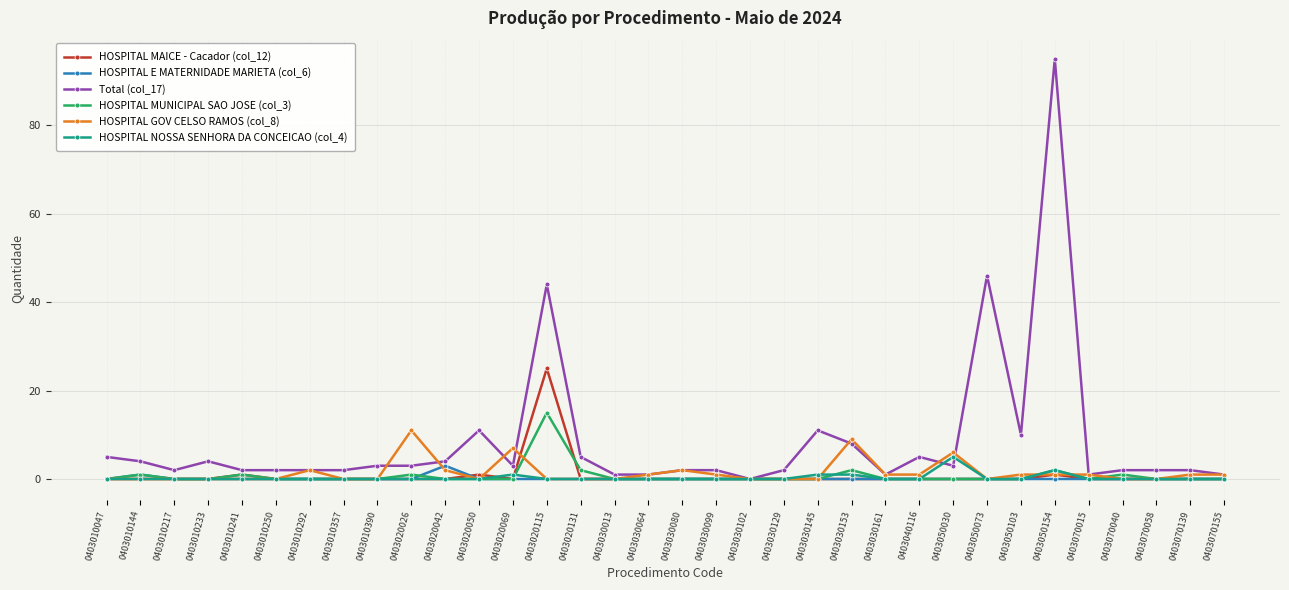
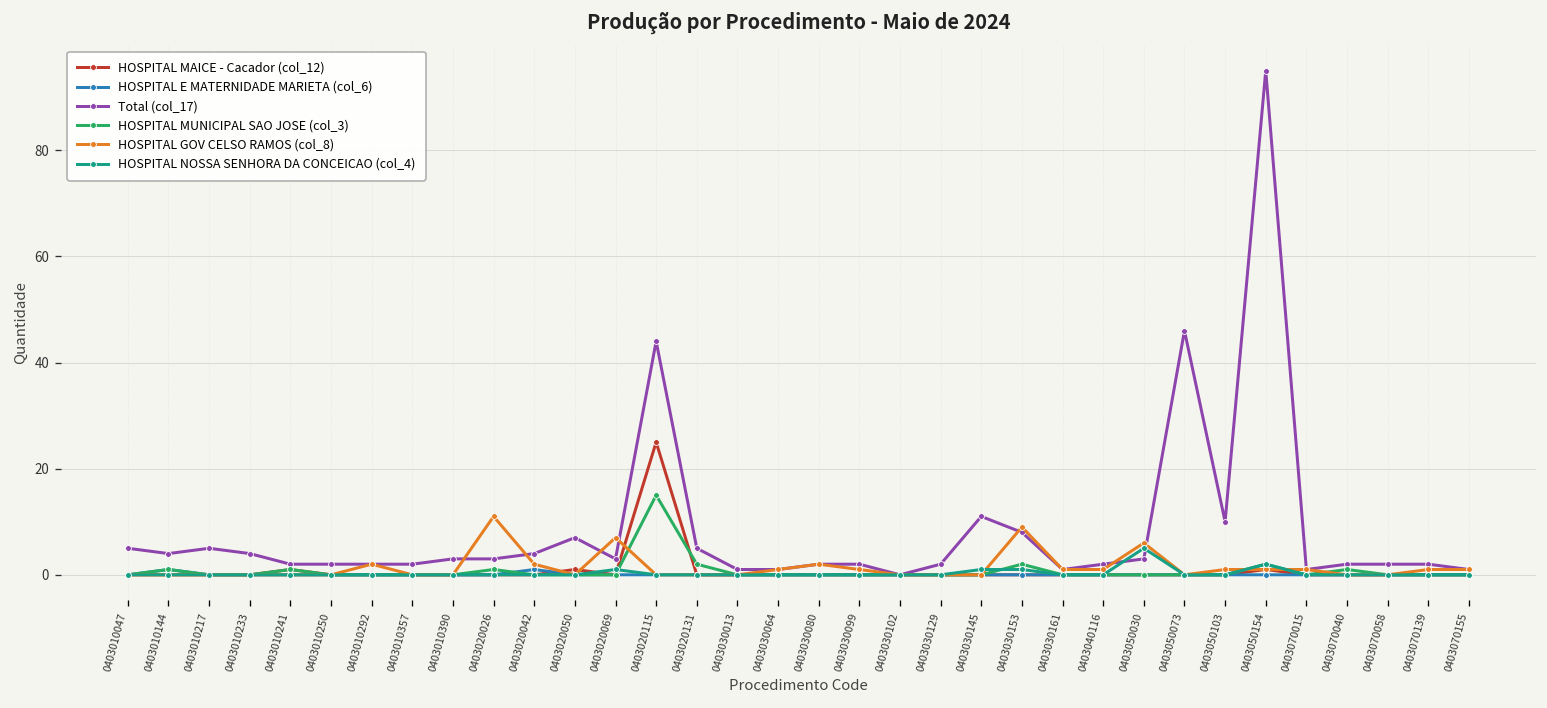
Total (col_17), 0403010217: 2 -> 5
HOSPITAL E MATERNIDADE MARIETA (col_6), 0403020042: 3 -> 1
Total (col_17), 0403020050: 11 -> 7
Total (col_17), 0403040116: 5 -> 2
